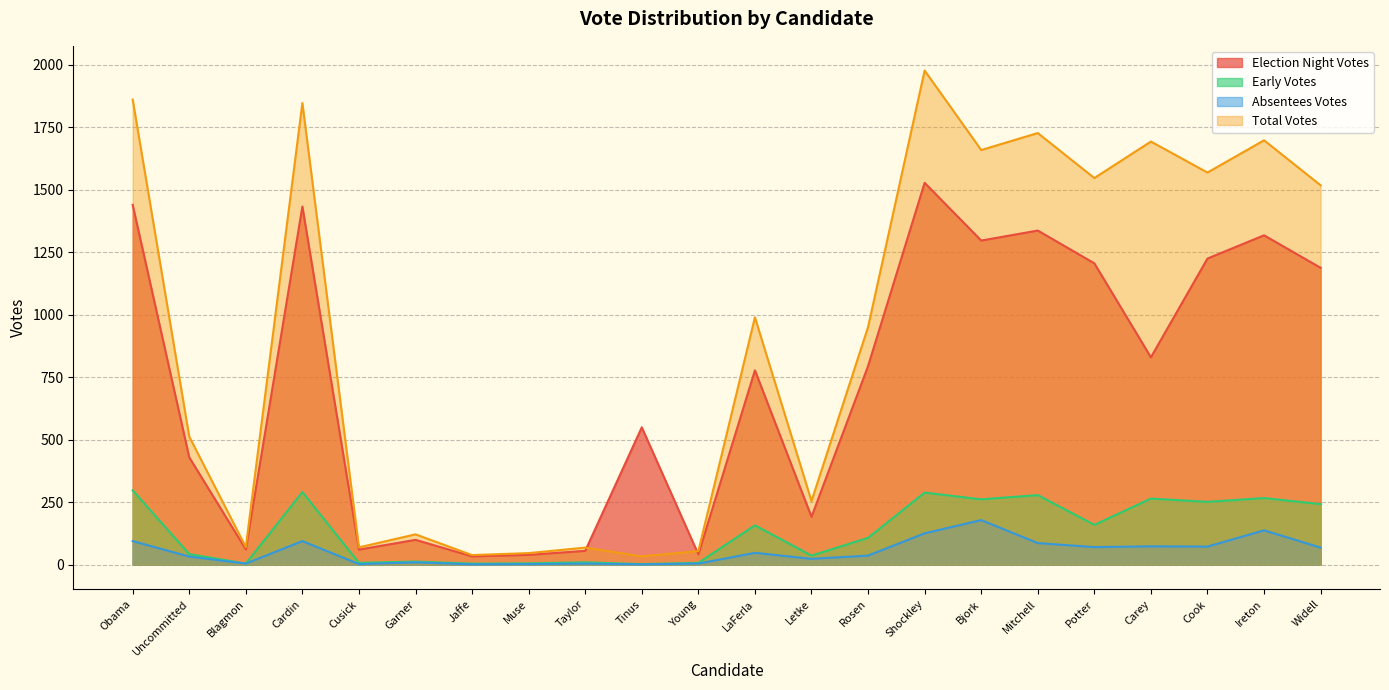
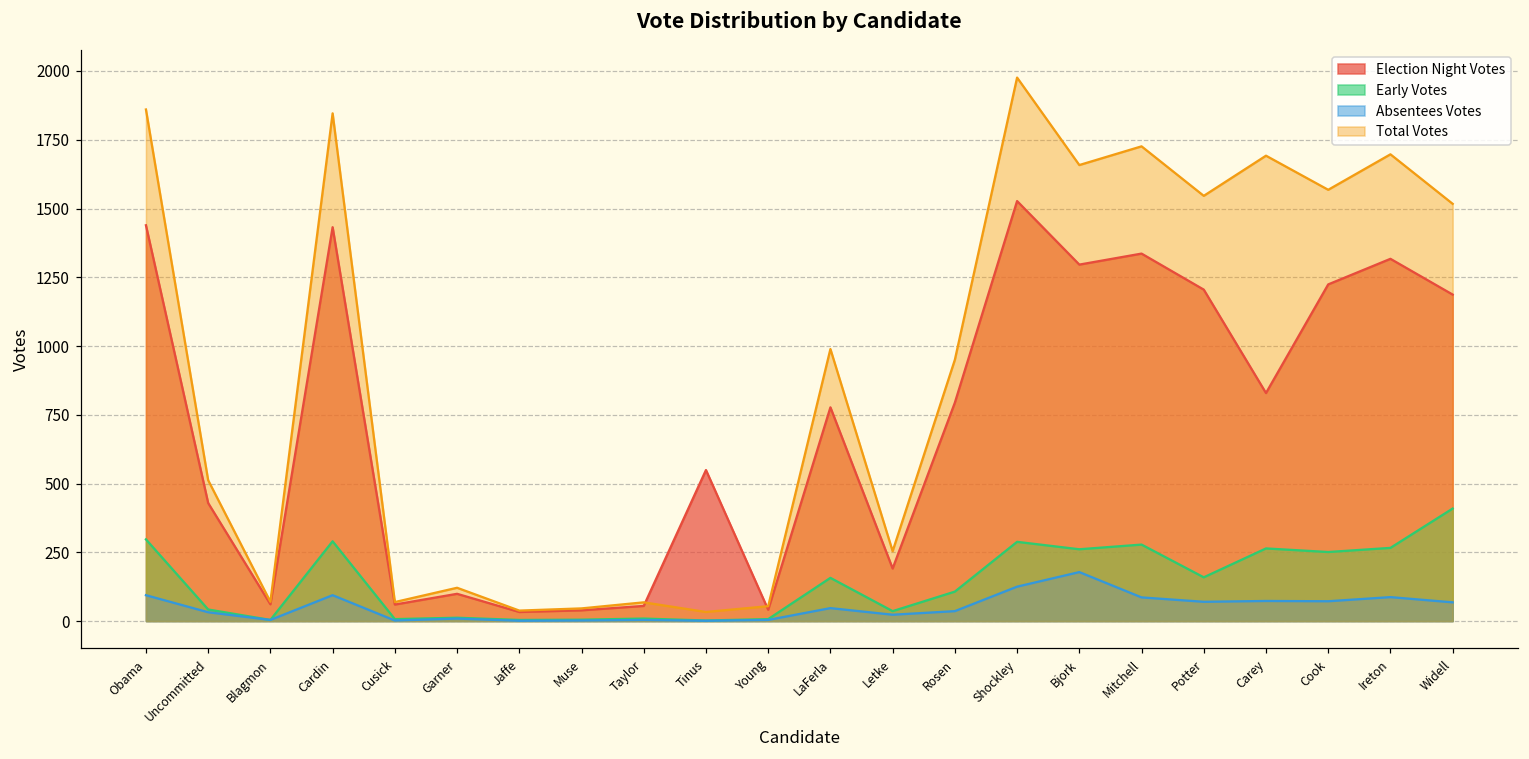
Absentees Votes, Ireton: 140 -> 90
Early Votes, Widell: 240 -> 410
